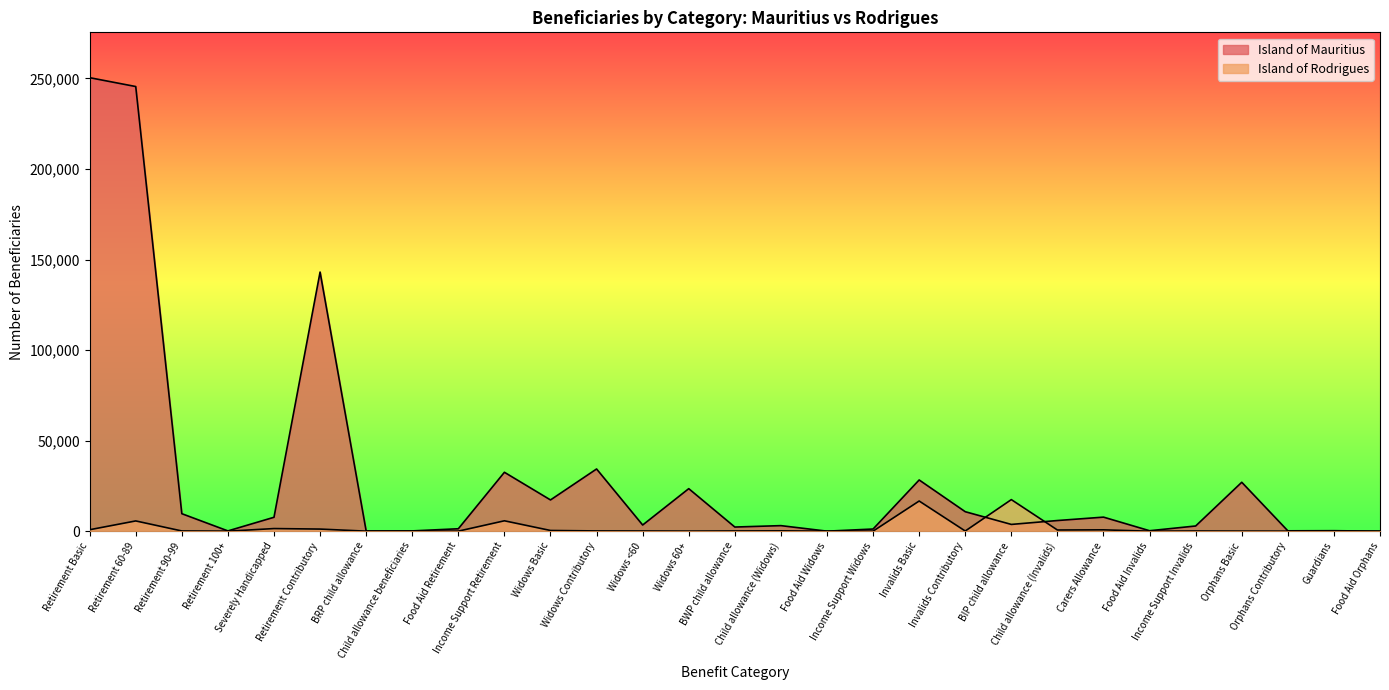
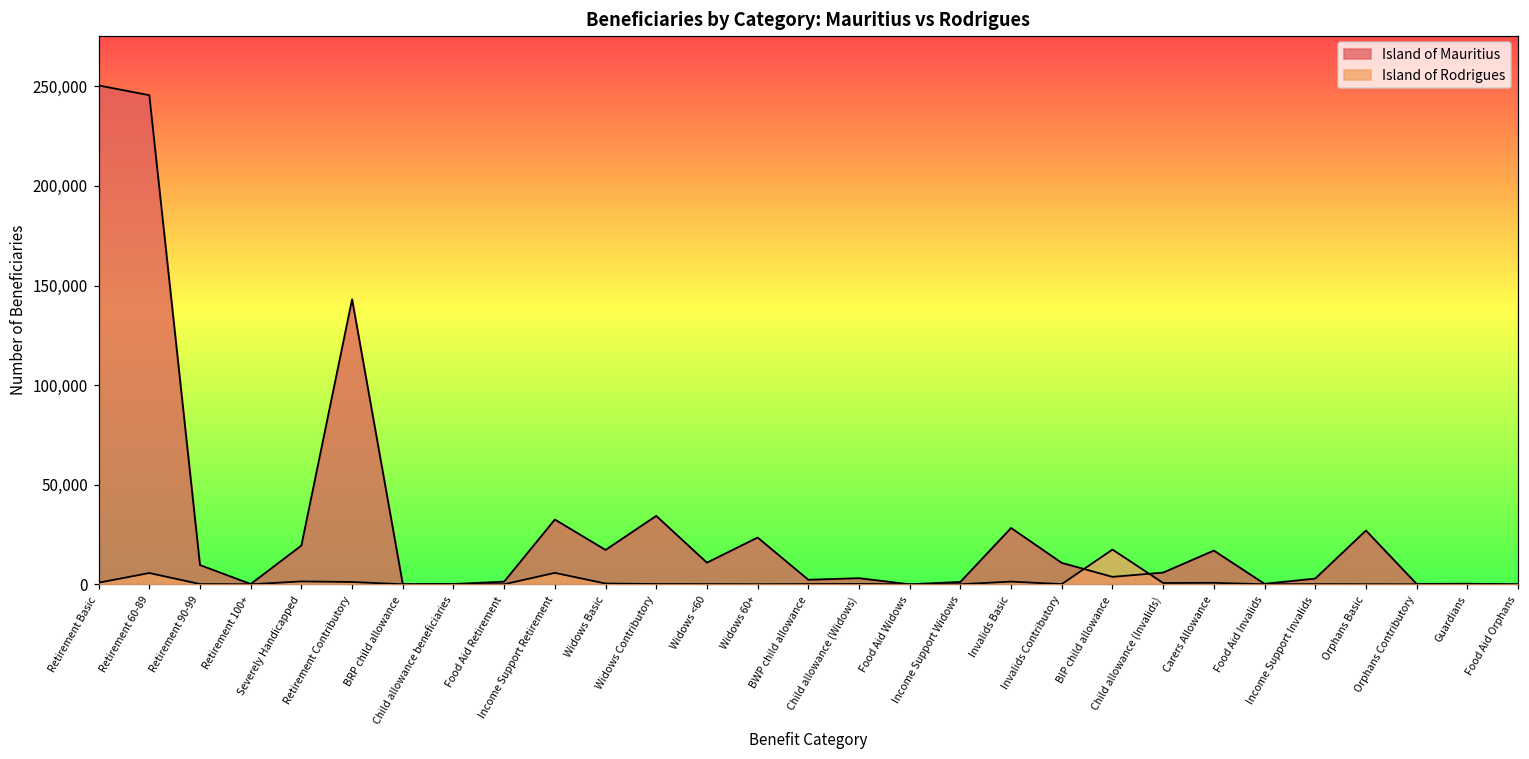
Island of Mauritius, Severely Handicapped: 8,000 -> 19,000
Island of Mauritius, Widows <60: 3,000 -> 11,000
Island of Rodrigues, Invalids Basic: 17,000 -> 1,000
Island of Mauritius, Carers Allowance: 8,000 -> 17,000
